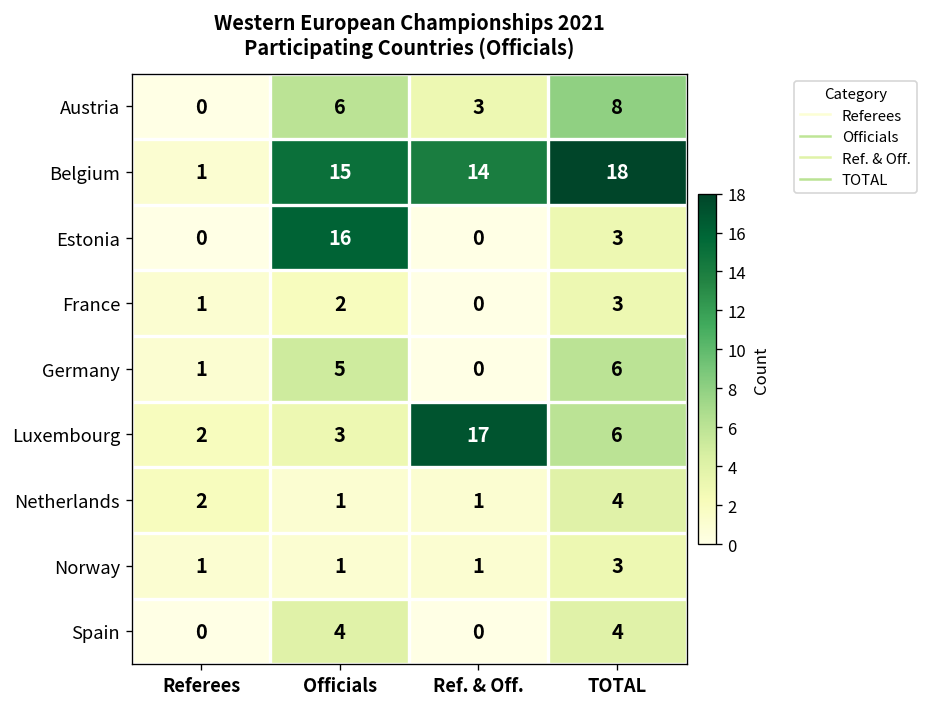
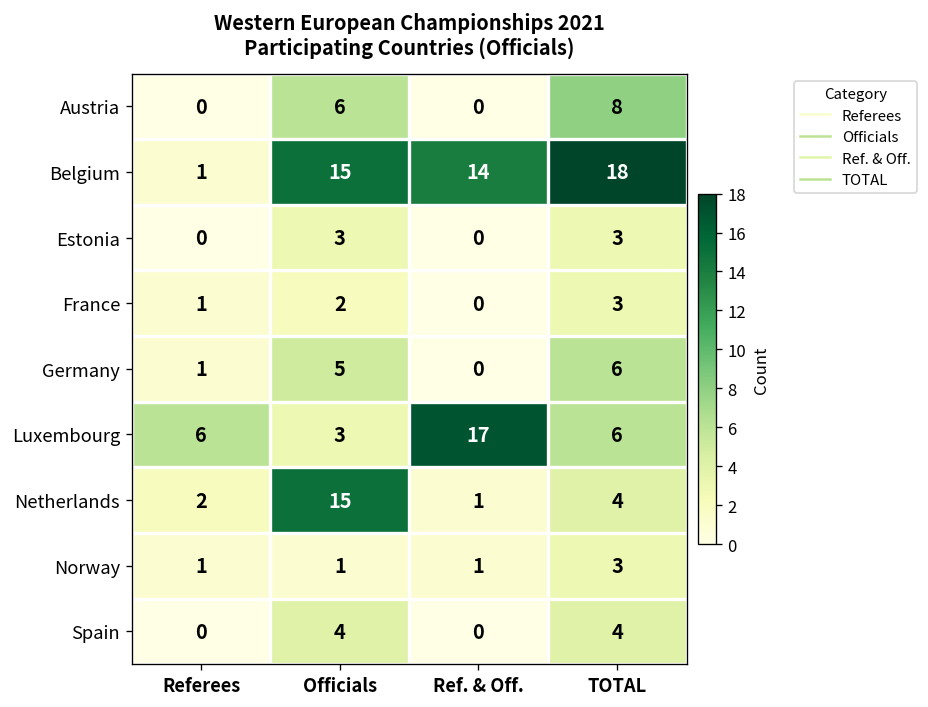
Austria, Ref. & Off.: 3 -> 0
Estonia, Officials: 16 -> 3
Luxembourg, Referees: 2 -> 6
Netherlands, Officials: 1 -> 15
